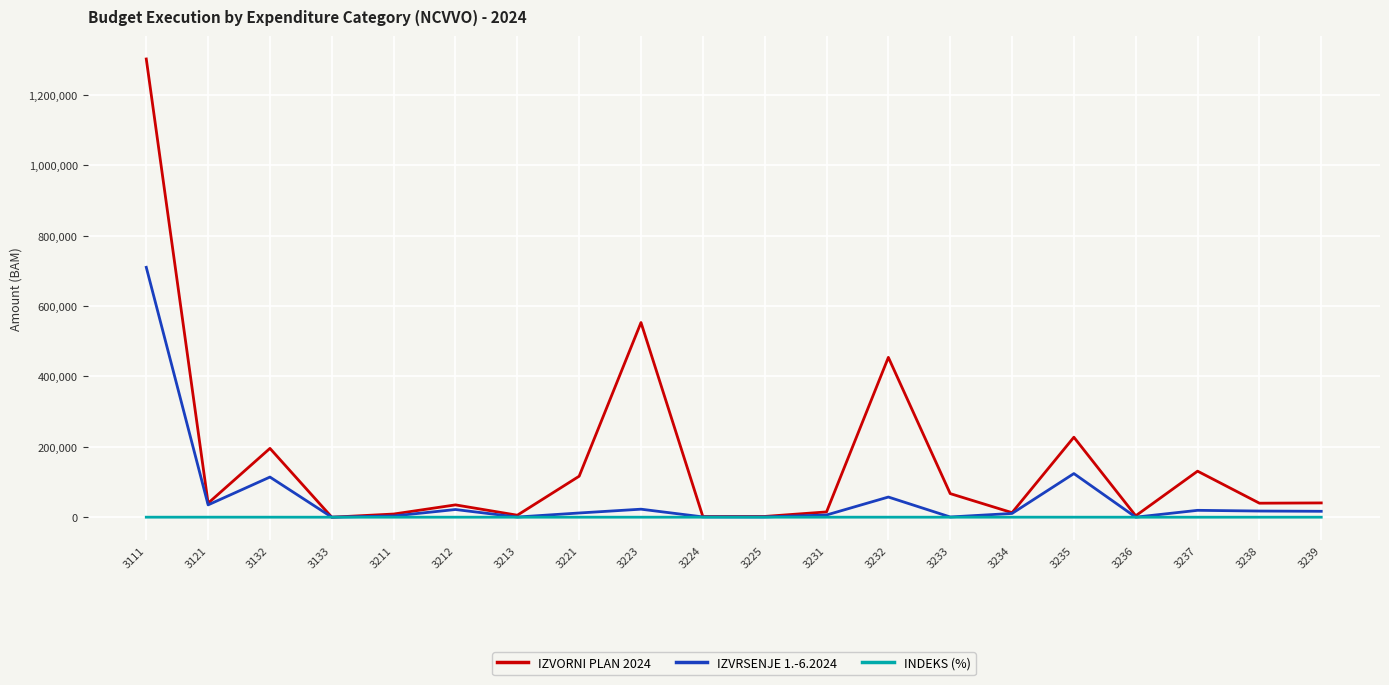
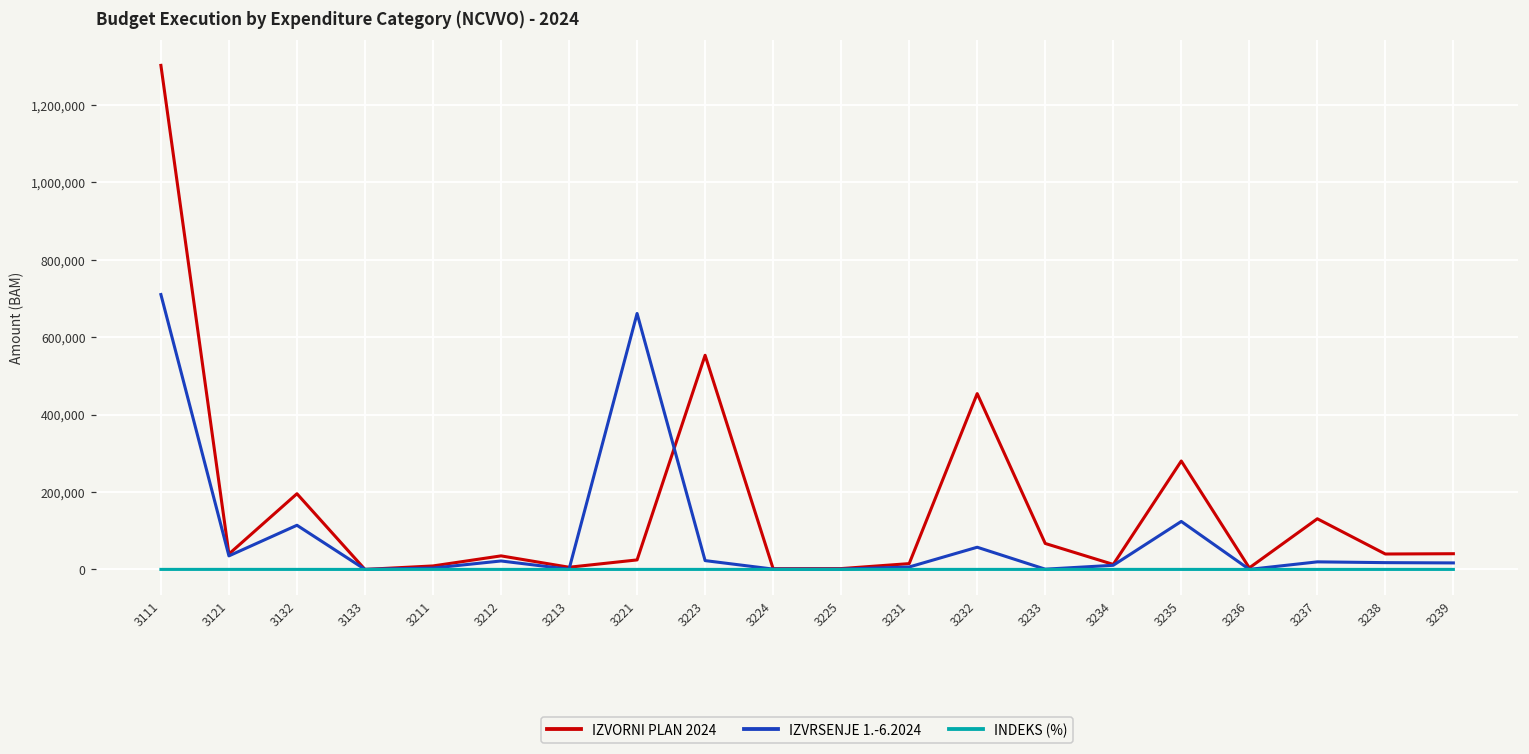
IZVORNI PLAN 2024, 3221: 120,000 -> 20,000
IZVRSENJE 1.-6.2024, 3221: 10,000 -> 660,000
IZVORNI PLAN 2024, 3235: 230,000 -> 280,000
